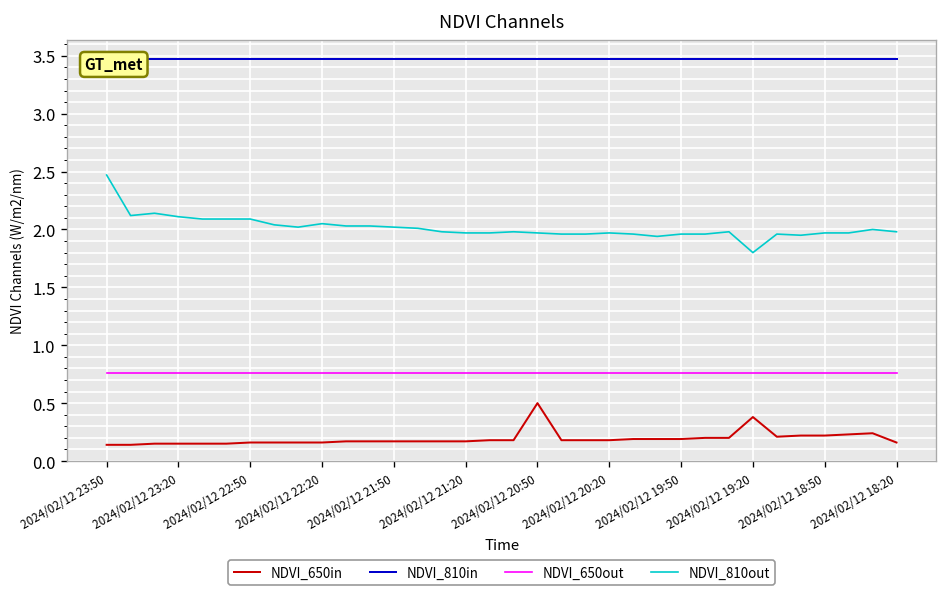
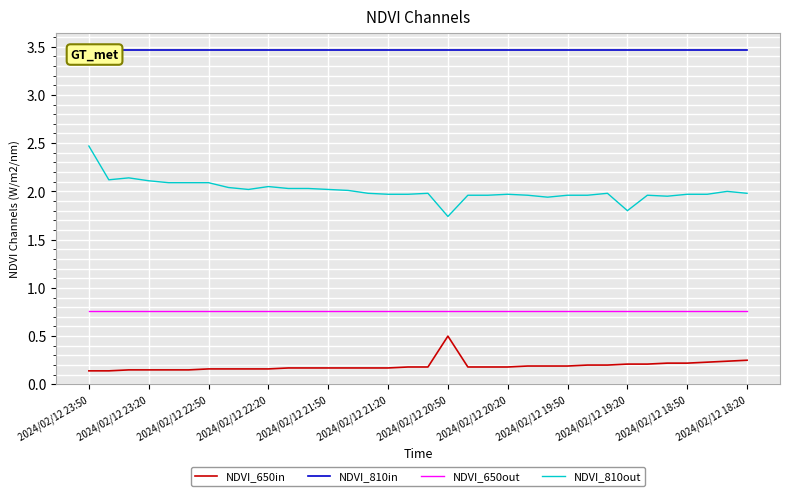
NDVI_810out, 2024/02/12 20:50: 2.0 -> 1.7
NDVI_650in, 2024/02/12 19:20: 0.4 -> 0.2
NDVI_650in, 2024/02/12 18:20: 0.2 -> 0.3
